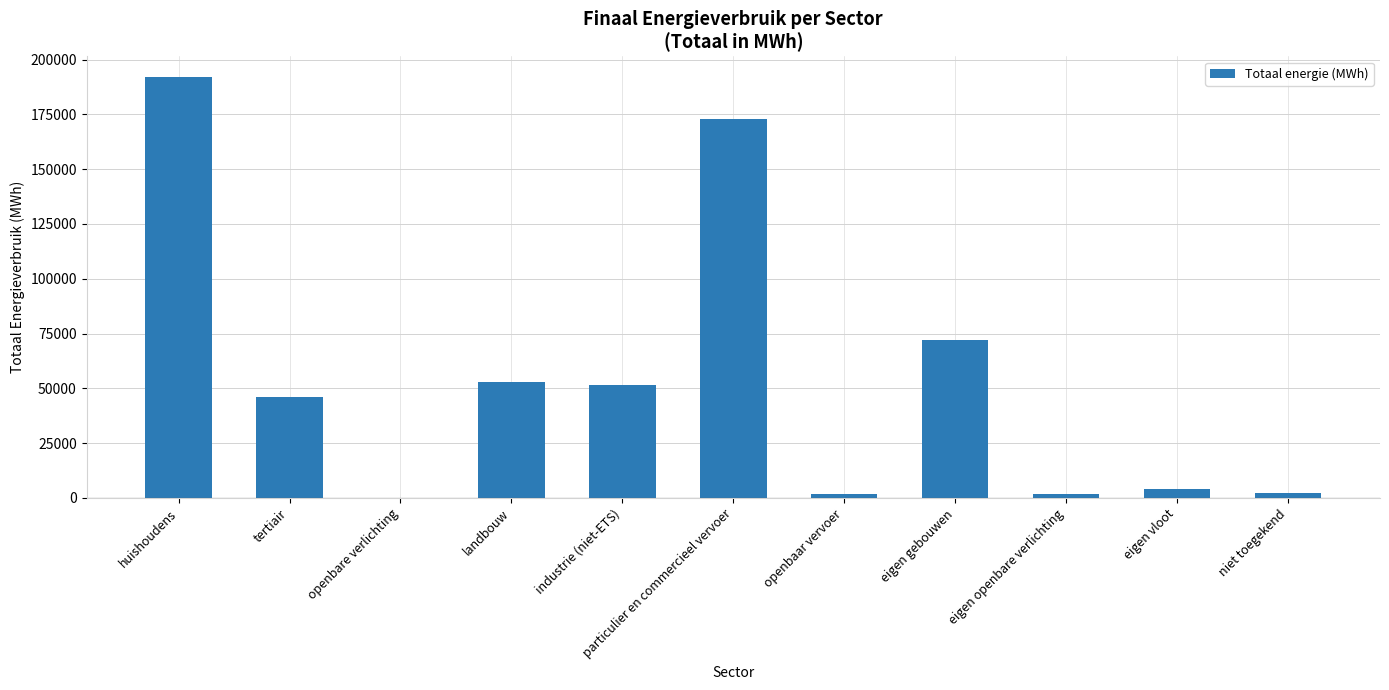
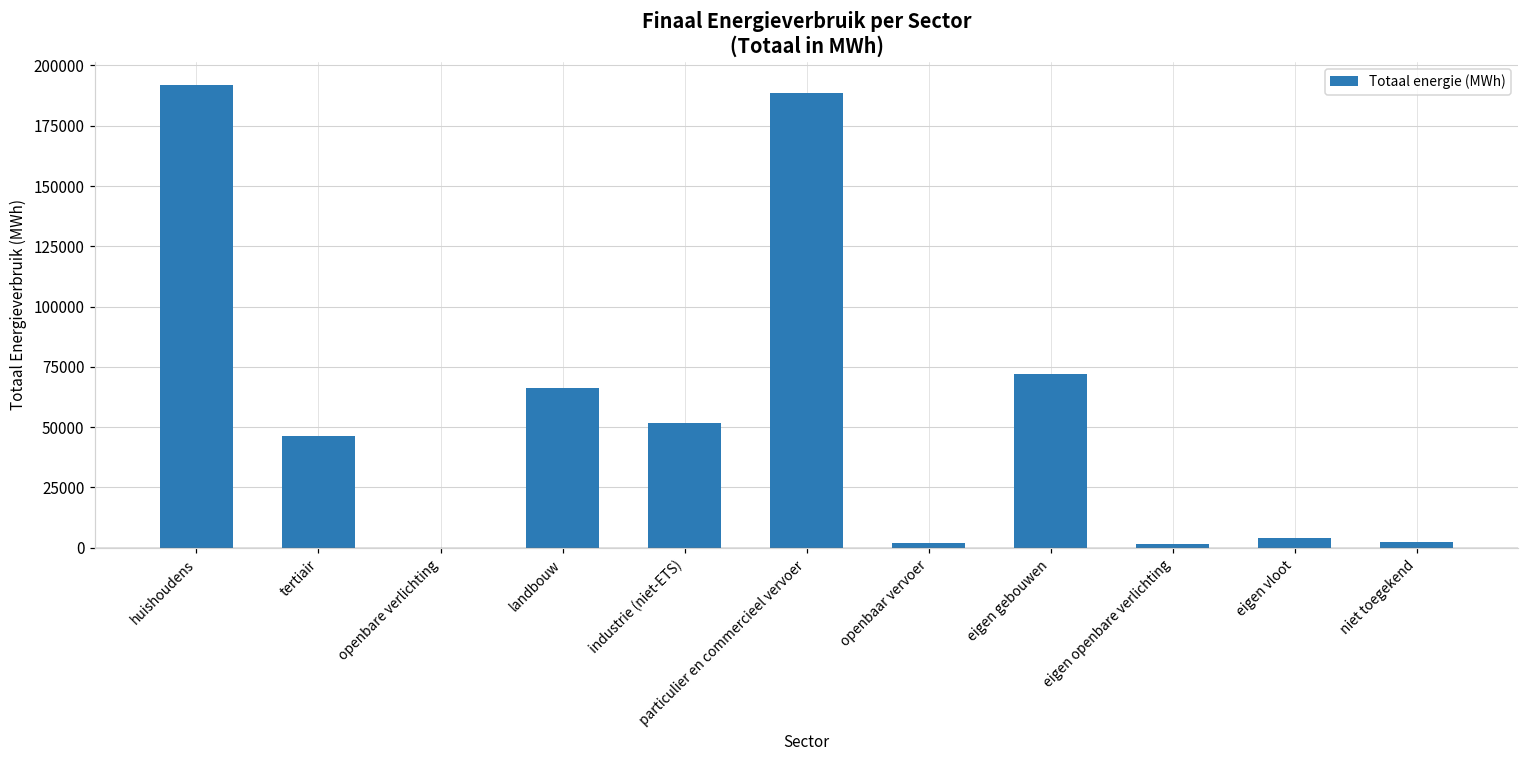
landbouw: 53000 -> 66000
particulier en commercieel vervoer: 173000 -> 189000
